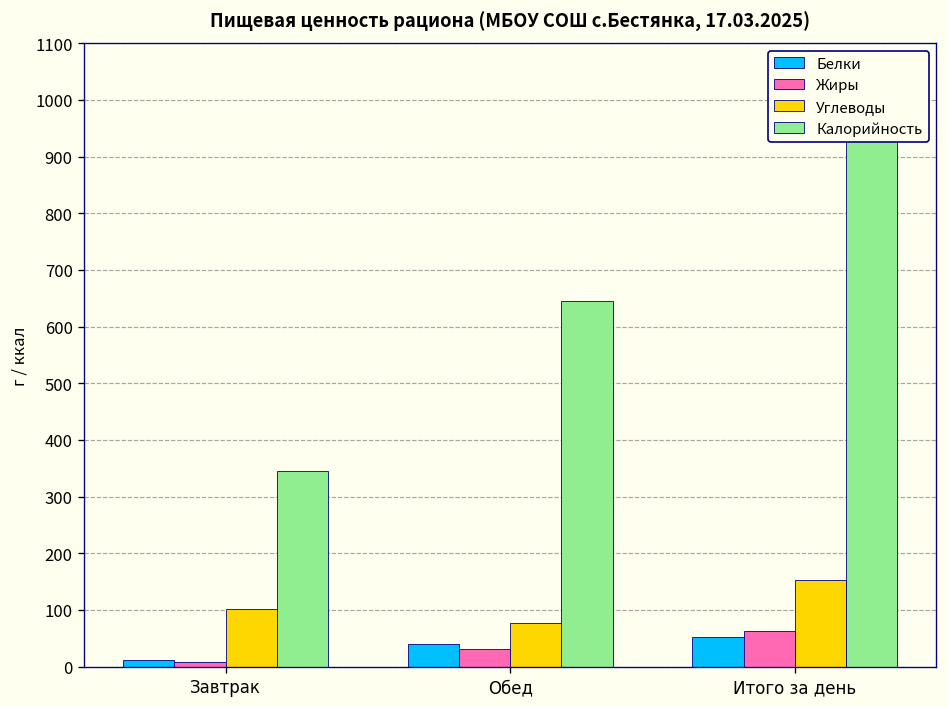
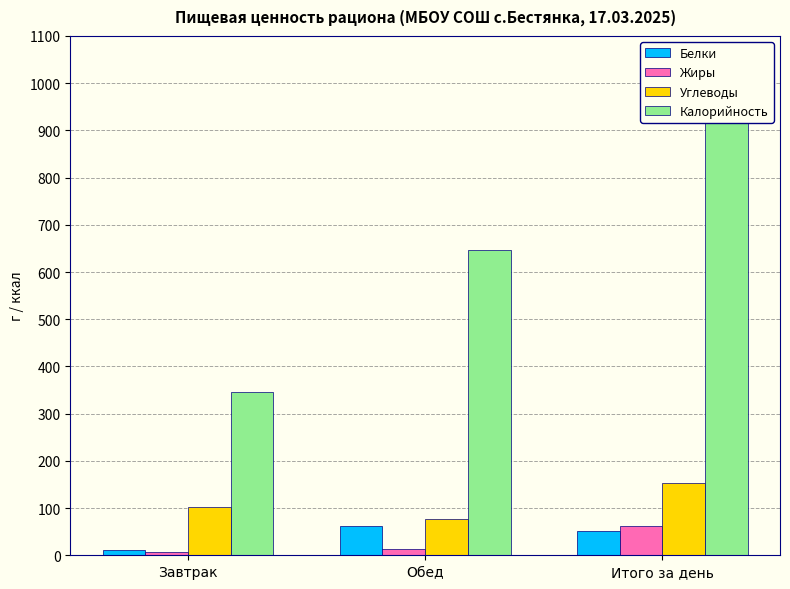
Белки, Обед: 40 -> 60
Жиры, Обед: 30 -> 10
